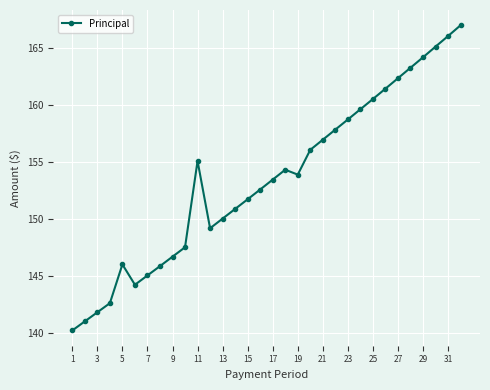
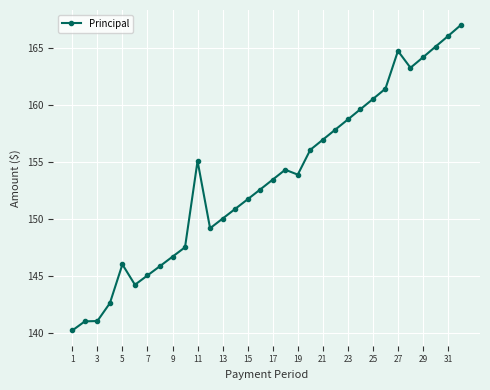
3: 141.8 -> 141.0
27: 162.4 -> 164.8
